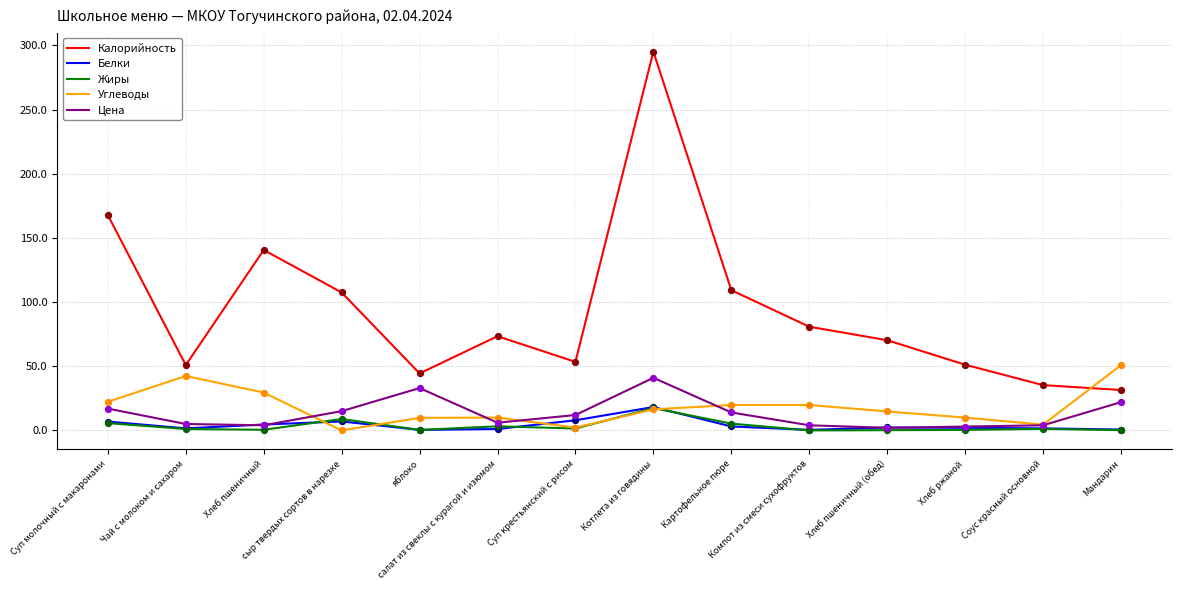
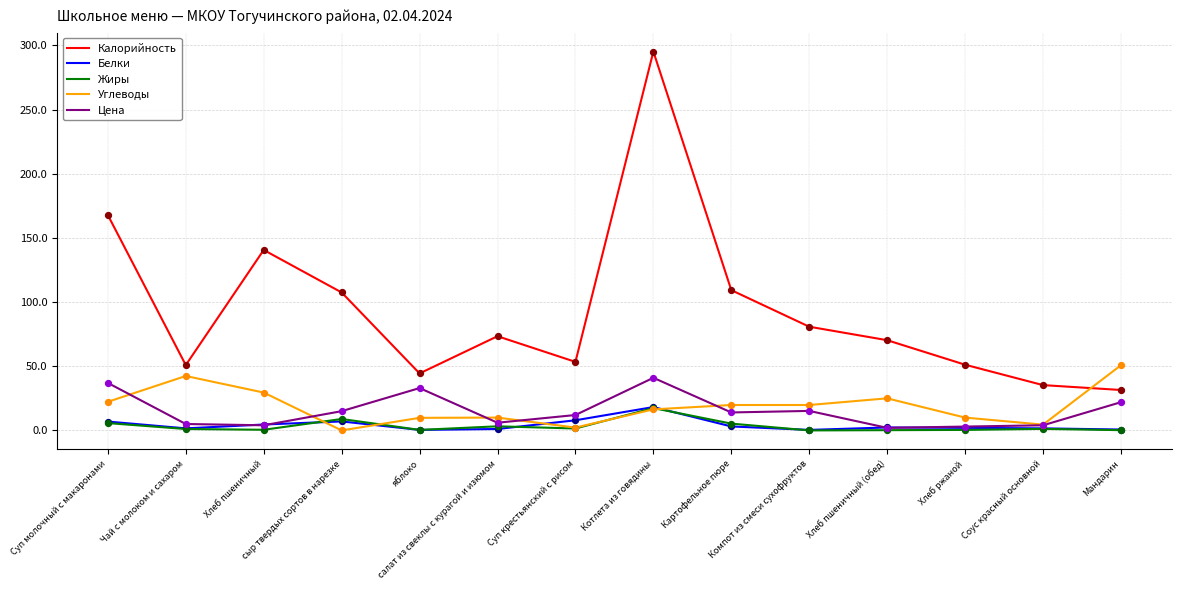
Цена, Суп молочный с макаронами: 17 -> 37
Цена, Компот из смеси сухофруктов: 4 -> 15
Углеводы, Хлеб пшеничный (обед): 15 -> 25
